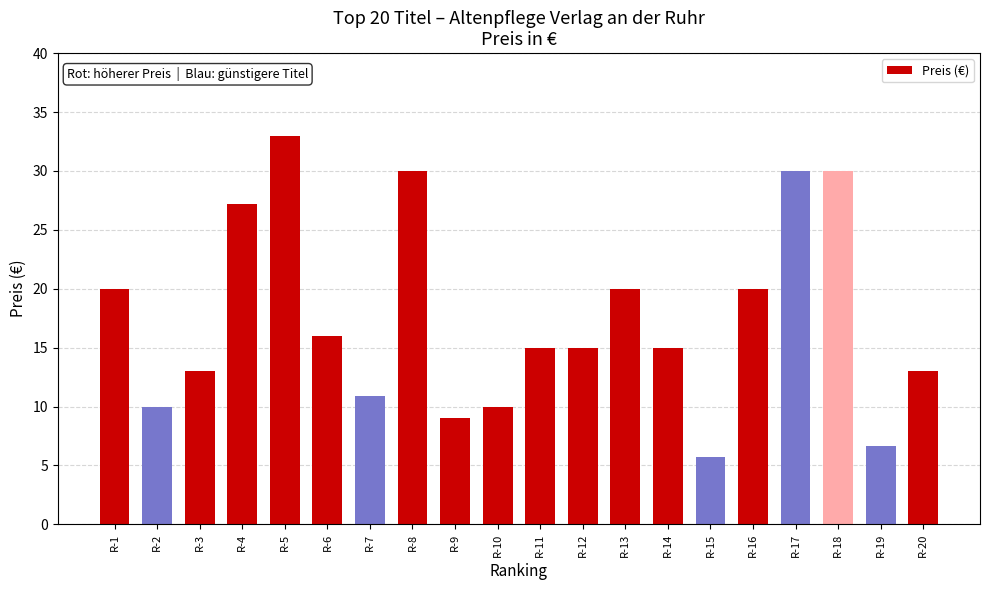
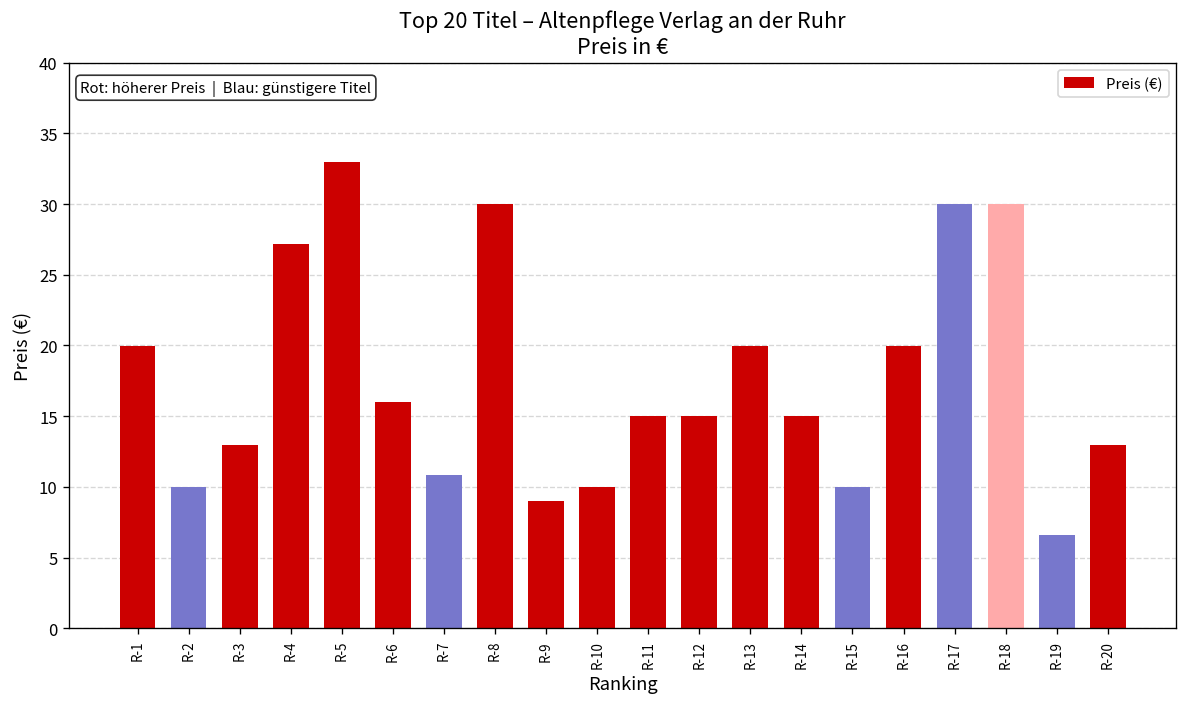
R-15: 5.7 -> 10.0
